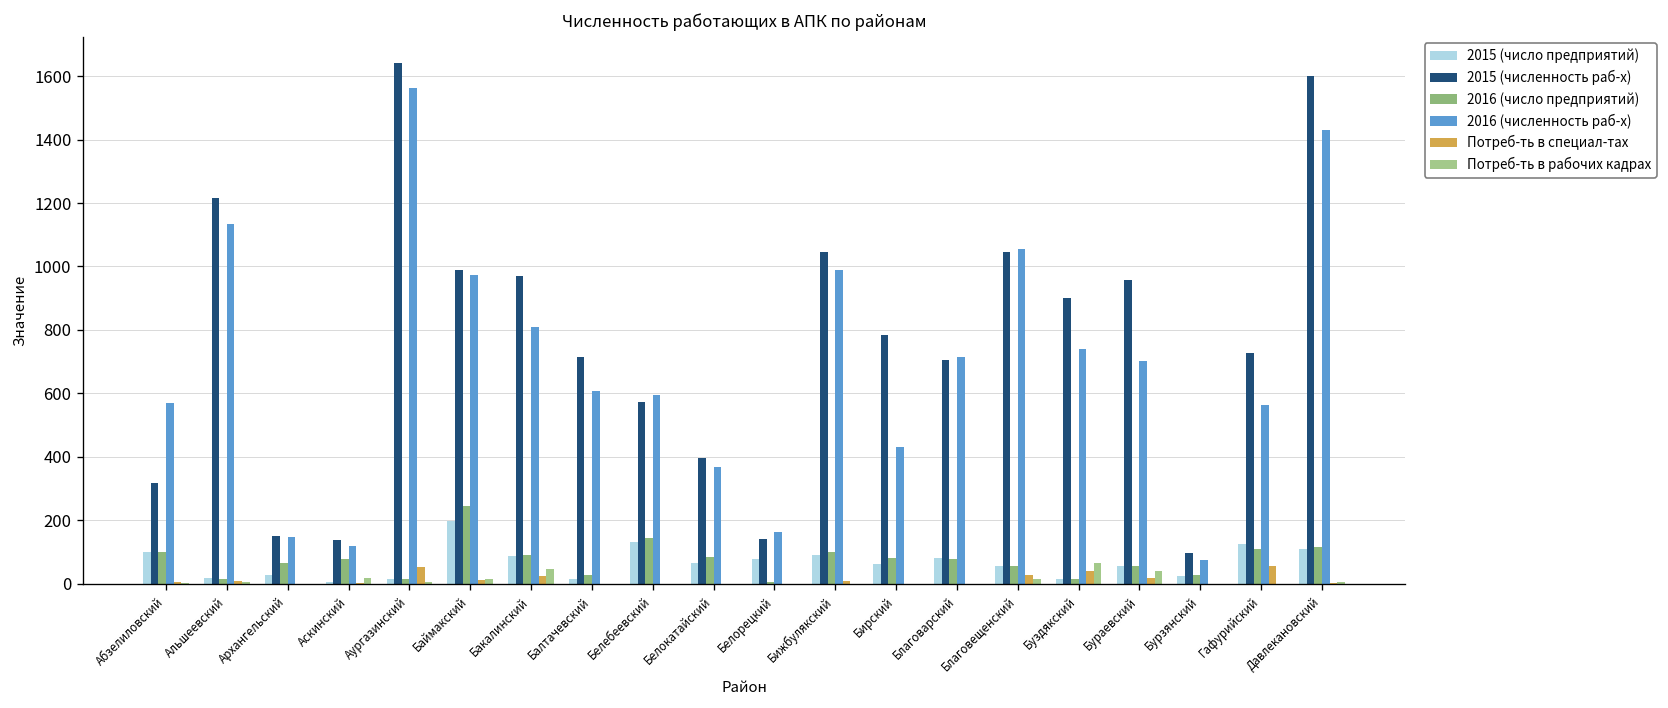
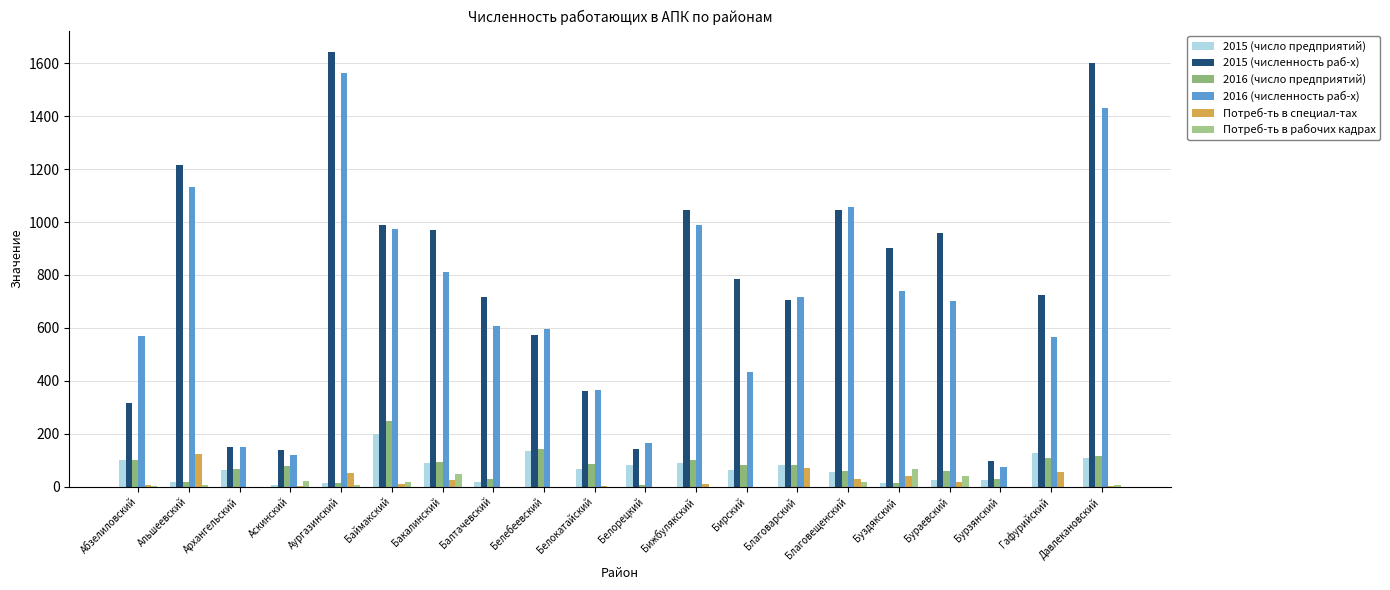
Потреб-ть в специал-тах, Альшеевский: 10 -> 130
2015 (число предприятий), Архангельский: 30 -> 60
2015 (численность раб-х), Белокатайский: 400 -> 360
Потреб-ть в специал-тах, Благоварский: 0 -> 70
2015 (число предприятий), Бураевский: 60 -> 30
